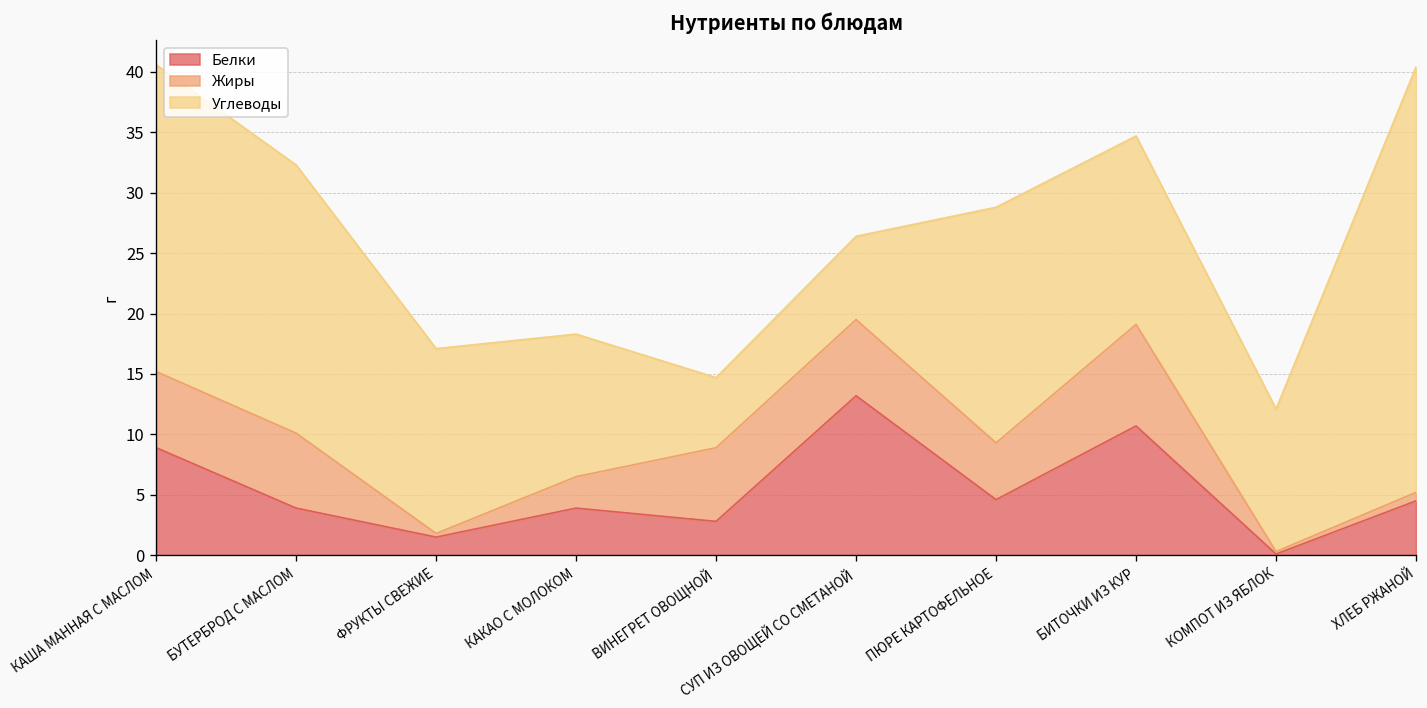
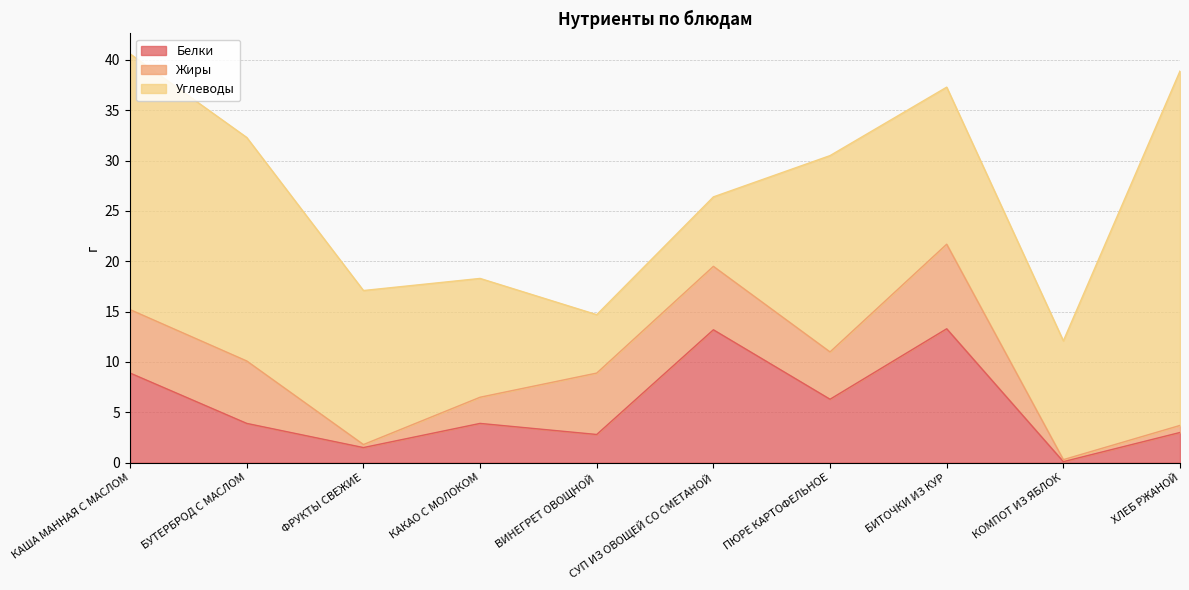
Белки, ПЮРЕ КАРТОФЕЛЬНОЕ: 4.6 -> 6.3
Белки, БИТОЧКИ ИЗ КУР: 10.7 -> 13.3
Белки, ХЛЕБ РЖАНОЙ: 4.5 -> 3.0
